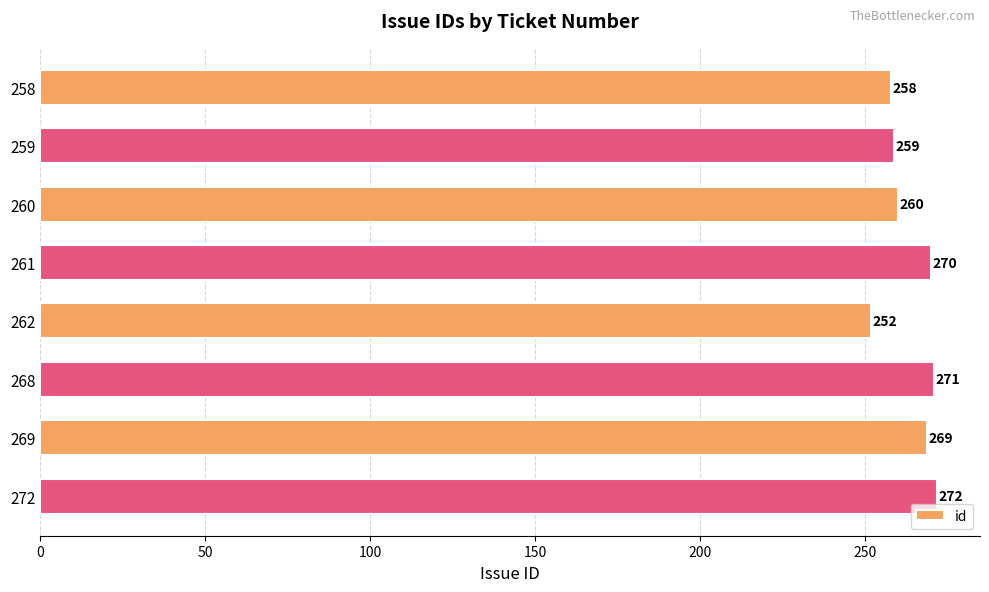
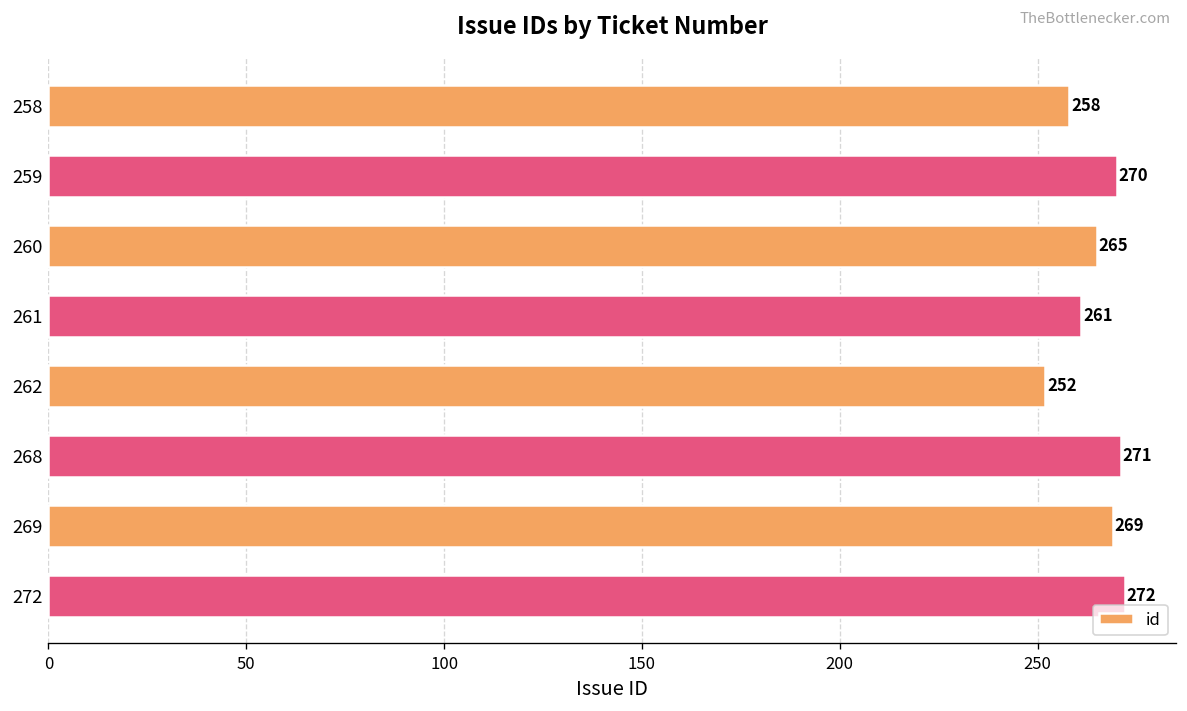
259: 259 -> 270
260: 260 -> 265
261: 270 -> 261
